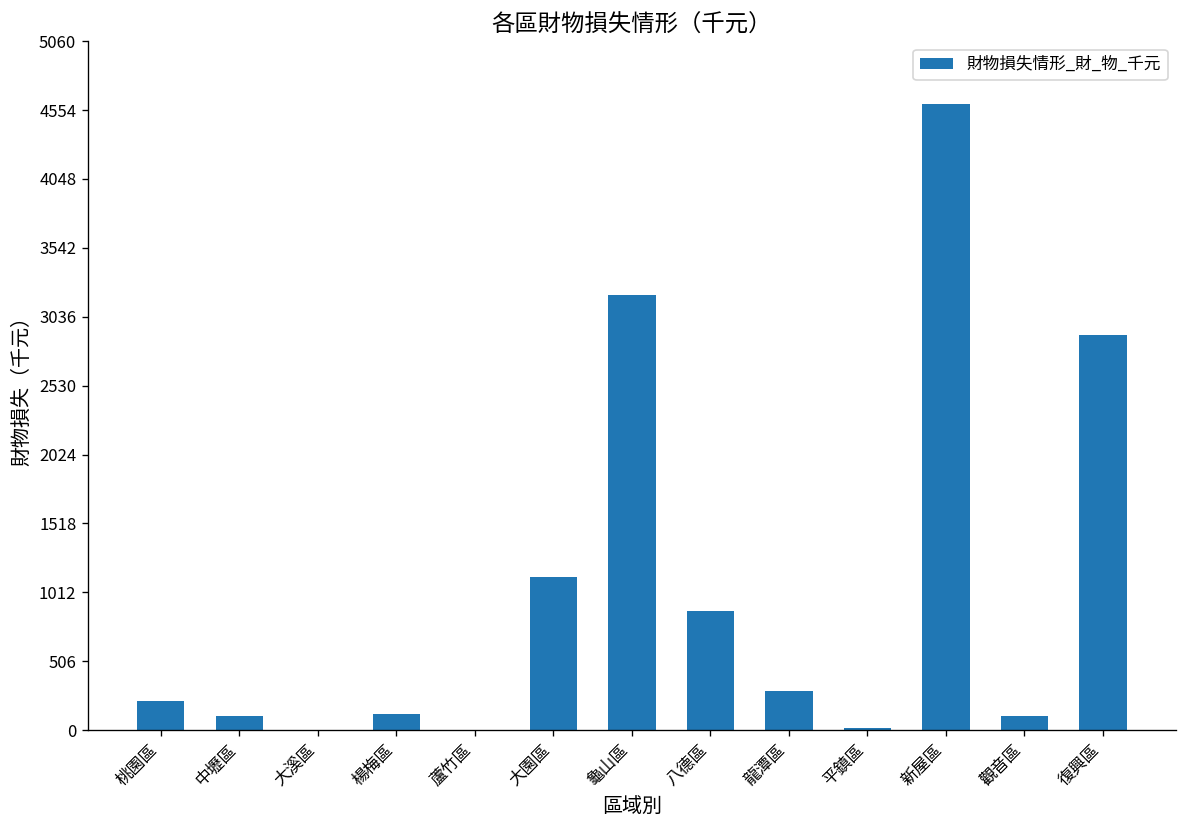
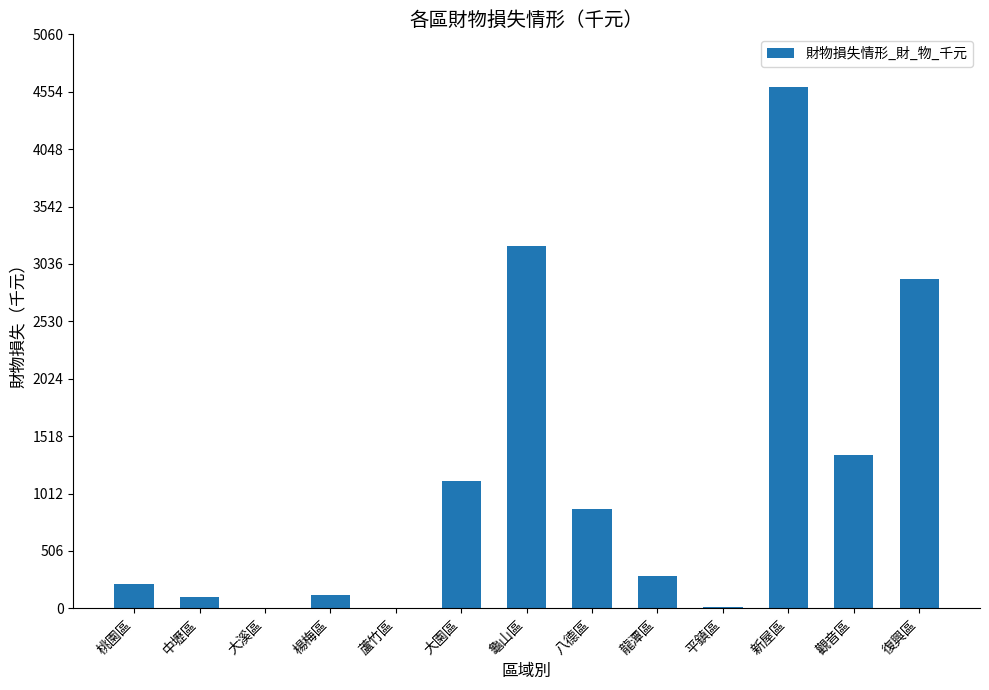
觀音區: 100 -> 1360
